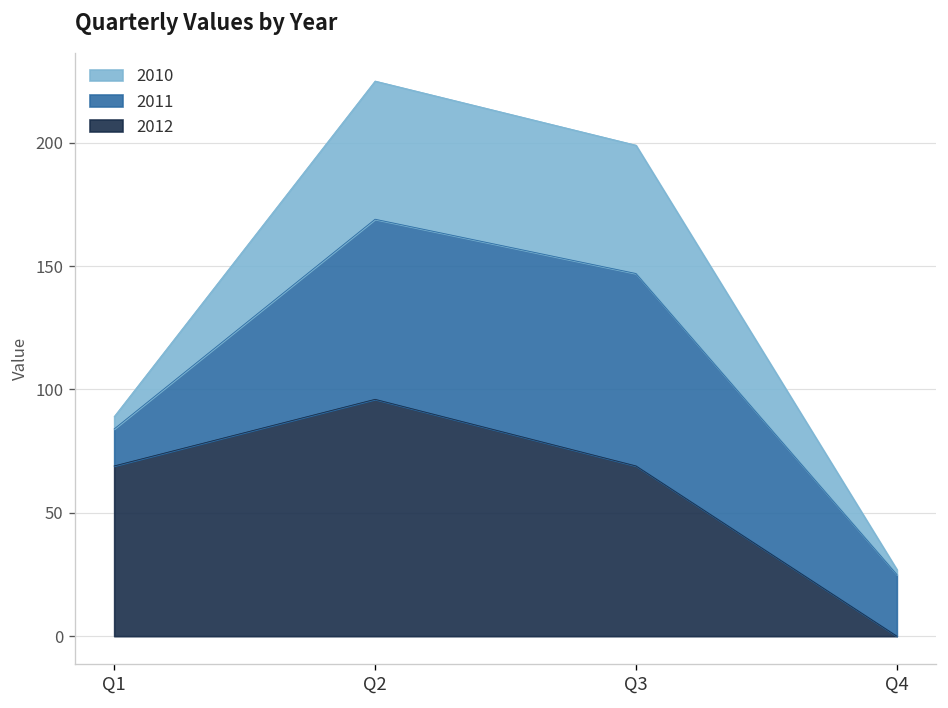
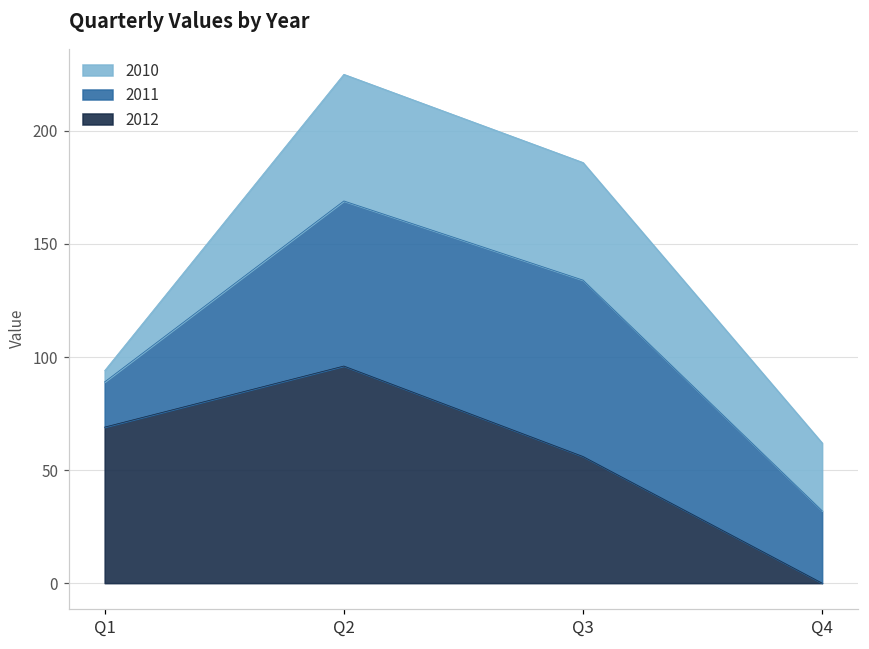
2011, Q1: 15 -> 20
2012, Q3: 69 -> 56
2011, Q4: 25 -> 32
2010, Q4: 2 -> 30
